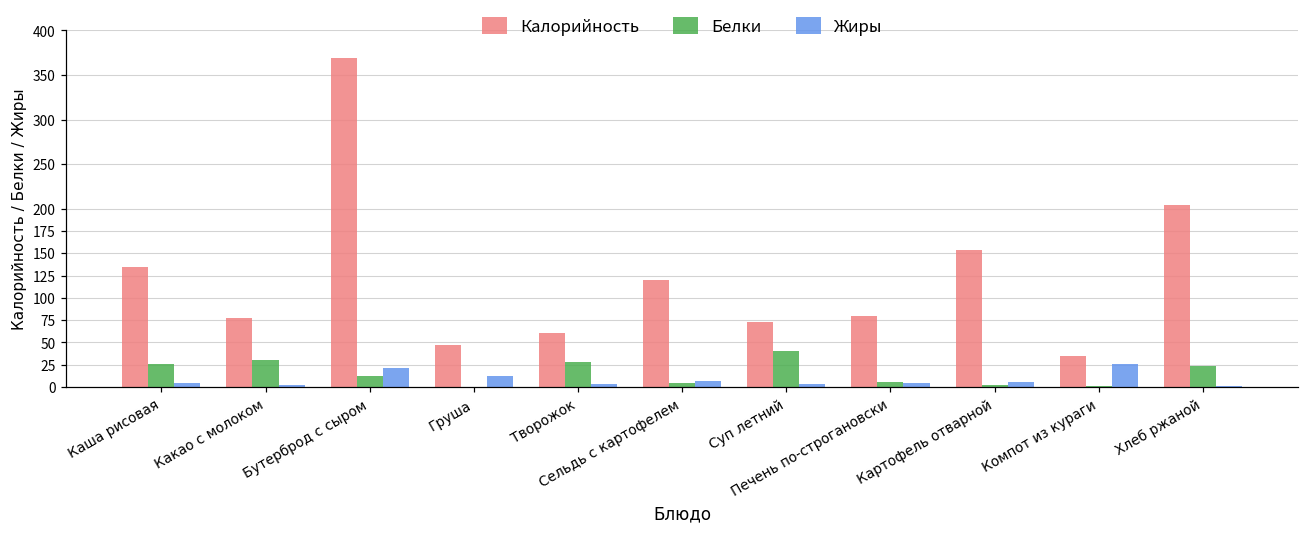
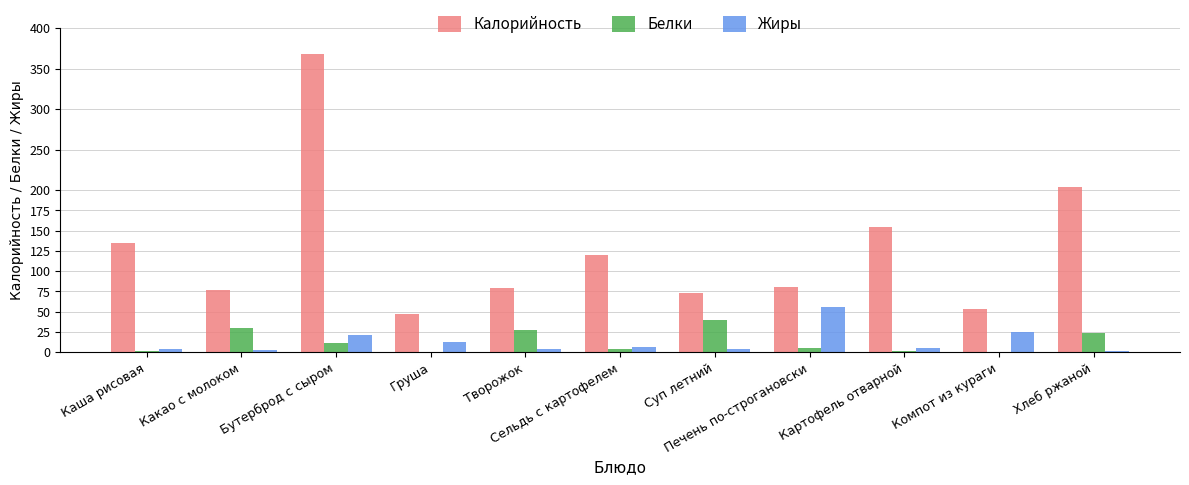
Белки, Каша рисовая: 30 -> 0
Калорийность, Творожок: 60 -> 80
Жиры, Печень по-строгановски: 0 -> 60
Калорийность, Компот из кураги: 40 -> 50
